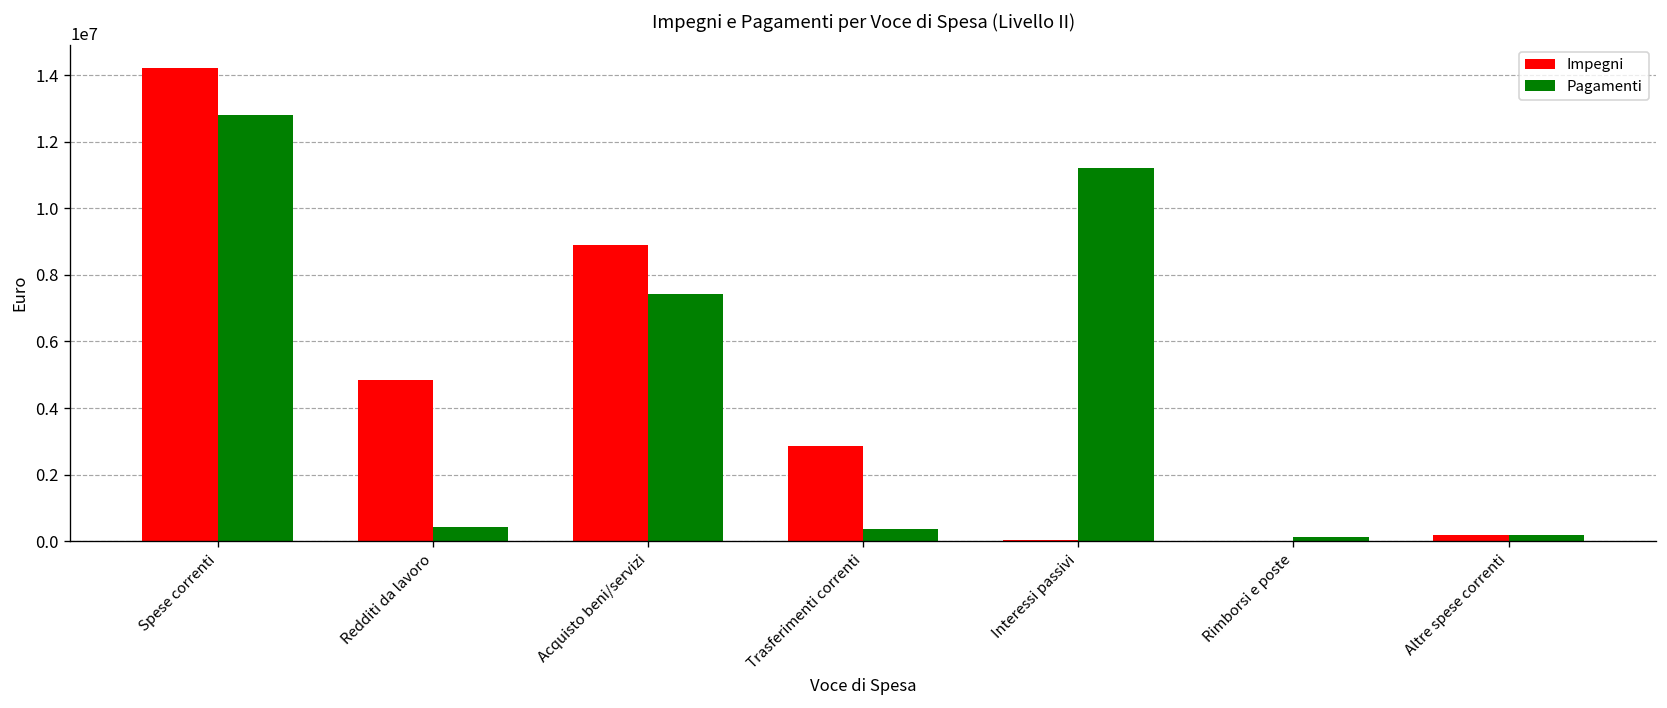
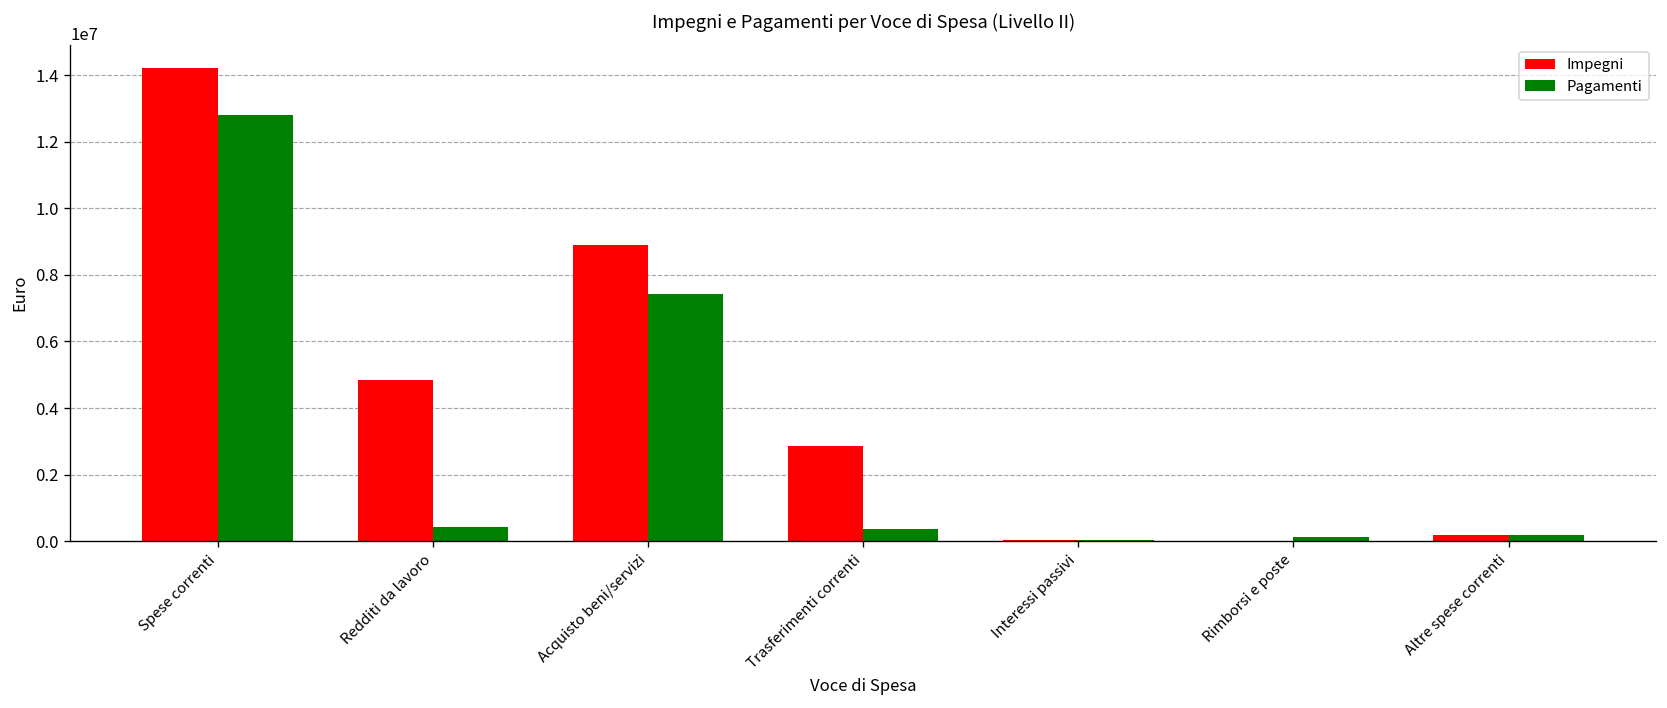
Pagamenti, Interessi passivi: 11200000 -> 0
